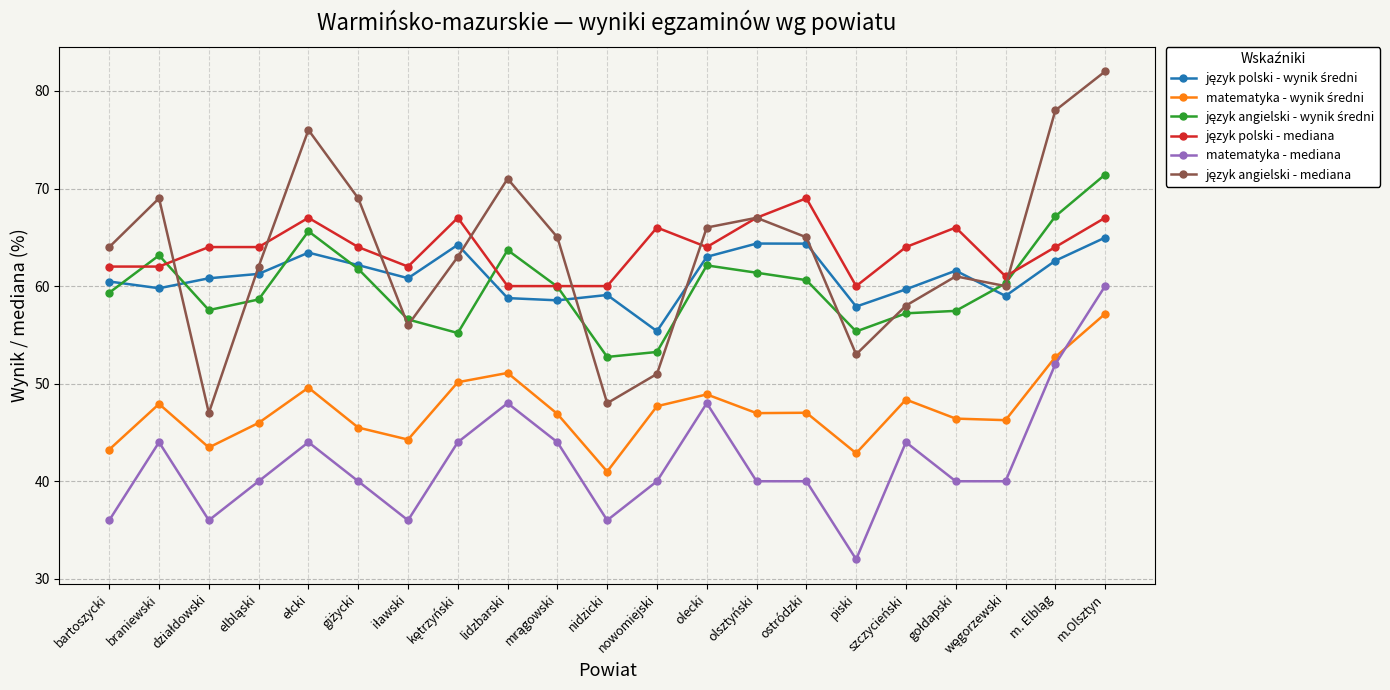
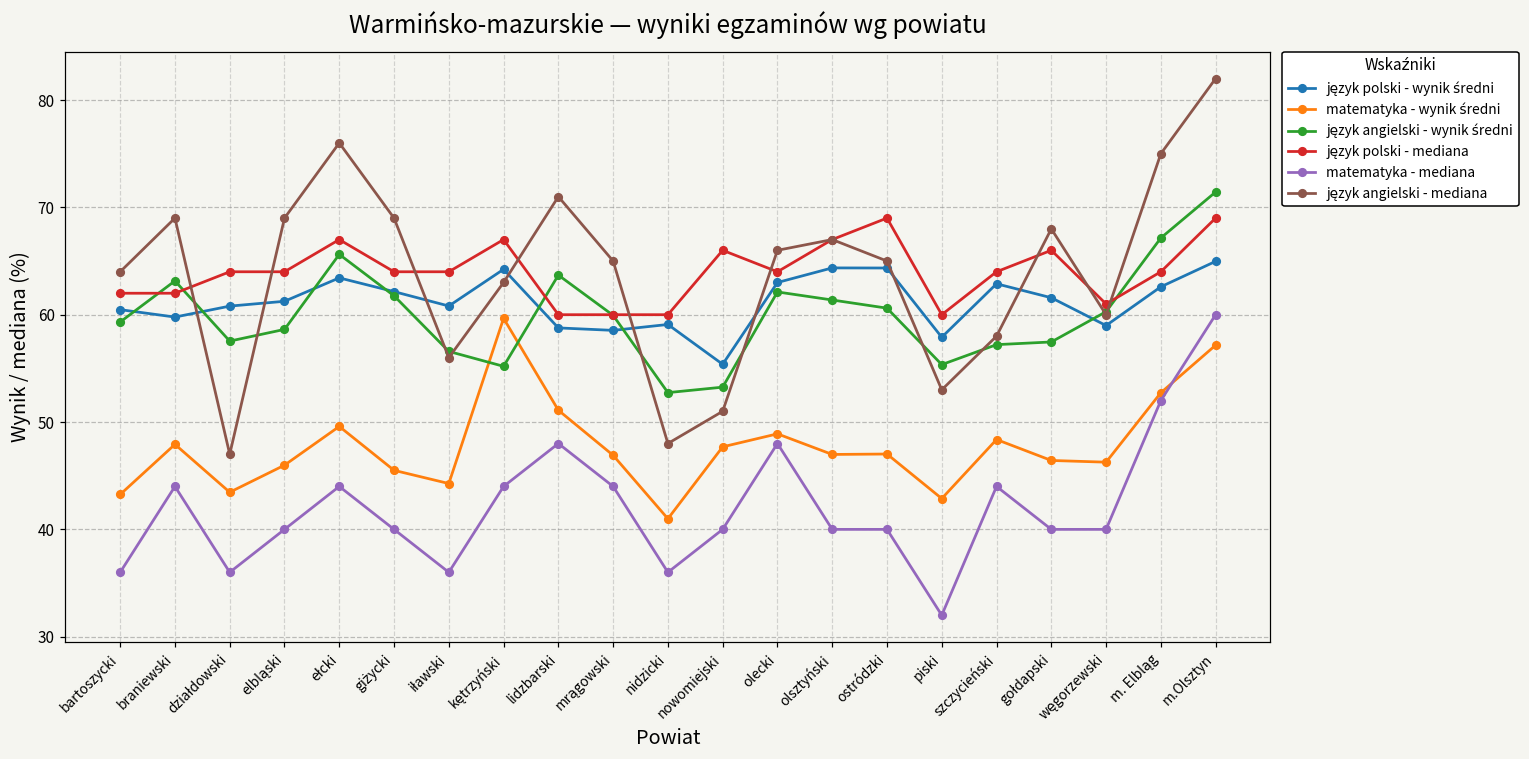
język angielski - mediana, elbląski: 62 -> 69
język polski - mediana, iławski: 62 -> 64
matematyka - wynik średni, kętrzyński: 50 -> 60
język polski - wynik średni, szczycieński: 60 -> 63
język angielski - mediana, gołdapski: 61 -> 68
język angielski - mediana, m. Elbląg: 78 -> 75
język polski - mediana, m.Olsztyn: 67 -> 69
